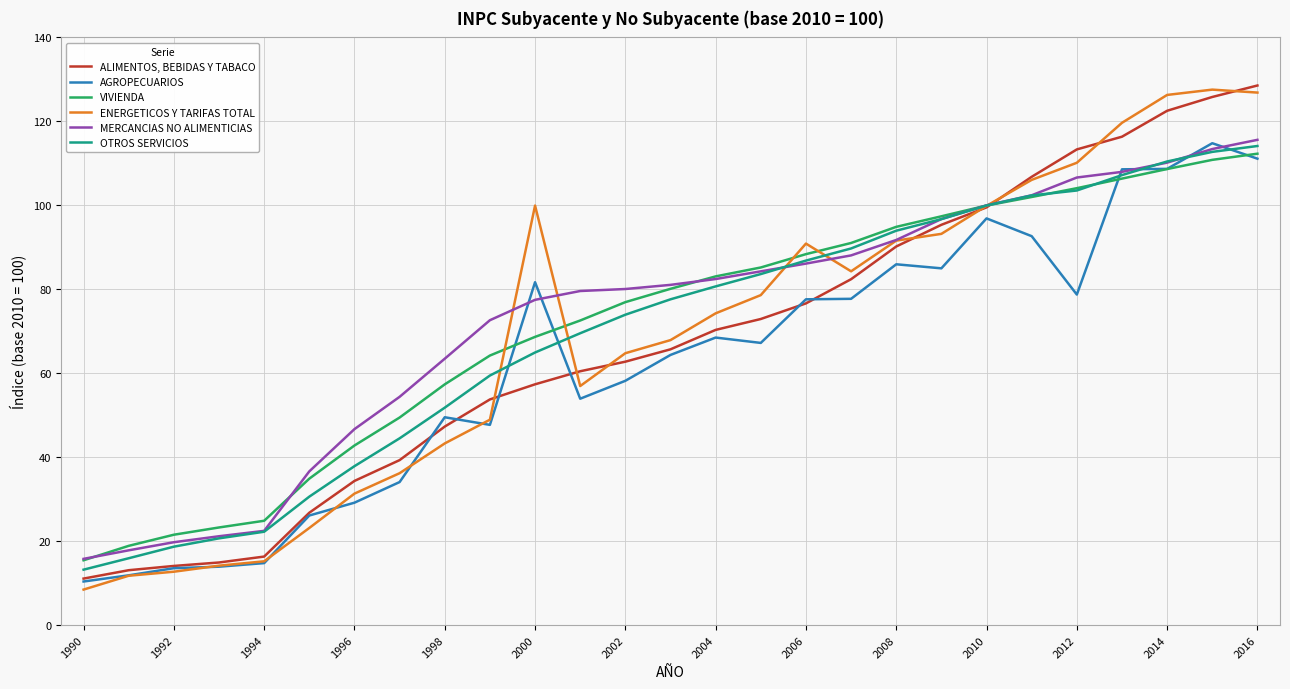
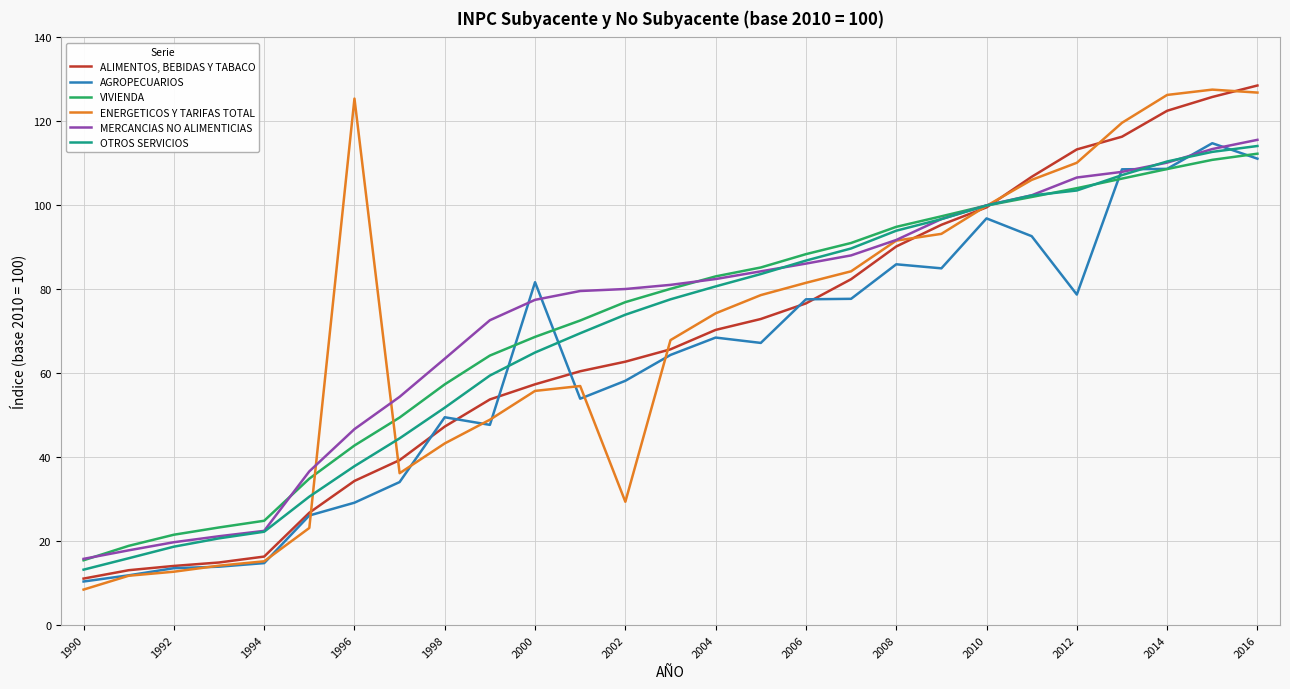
ENERGETICOS Y TARIFAS TOTAL, 1996: 31 -> 125
ENERGETICOS Y TARIFAS TOTAL, 2000: 100 -> 56
ENERGETICOS Y TARIFAS TOTAL, 2002: 65 -> 29
ENERGETICOS Y TARIFAS TOTAL, 2006: 91 -> 82
